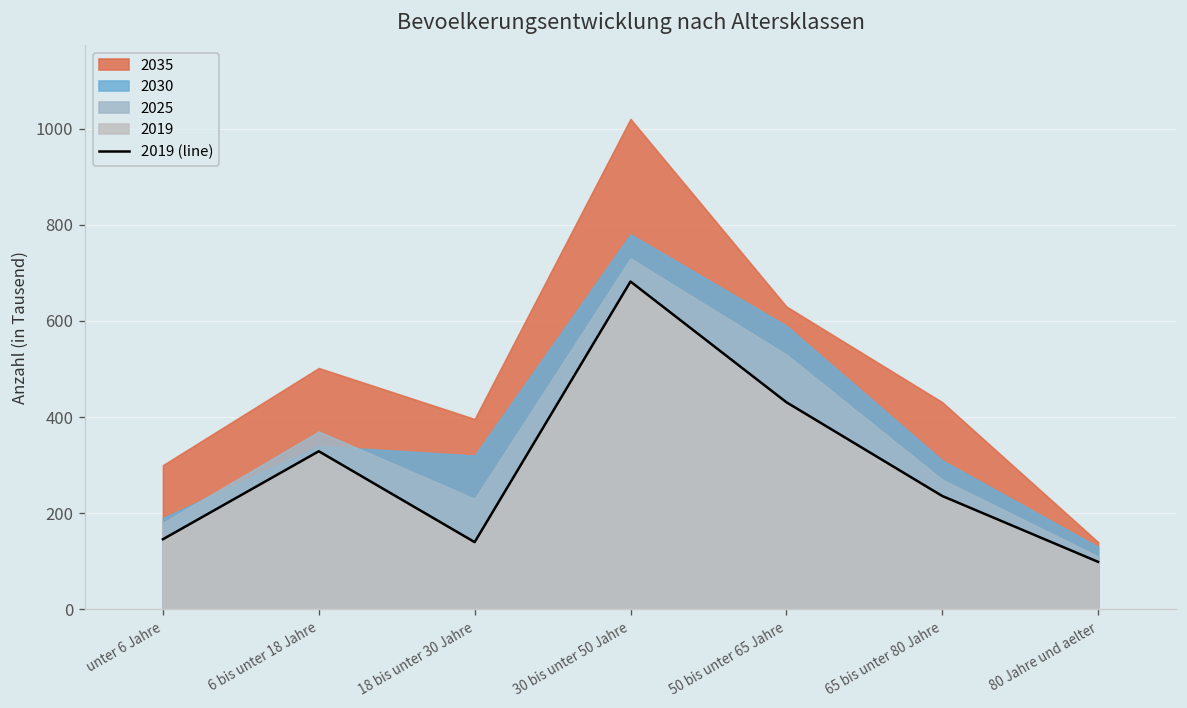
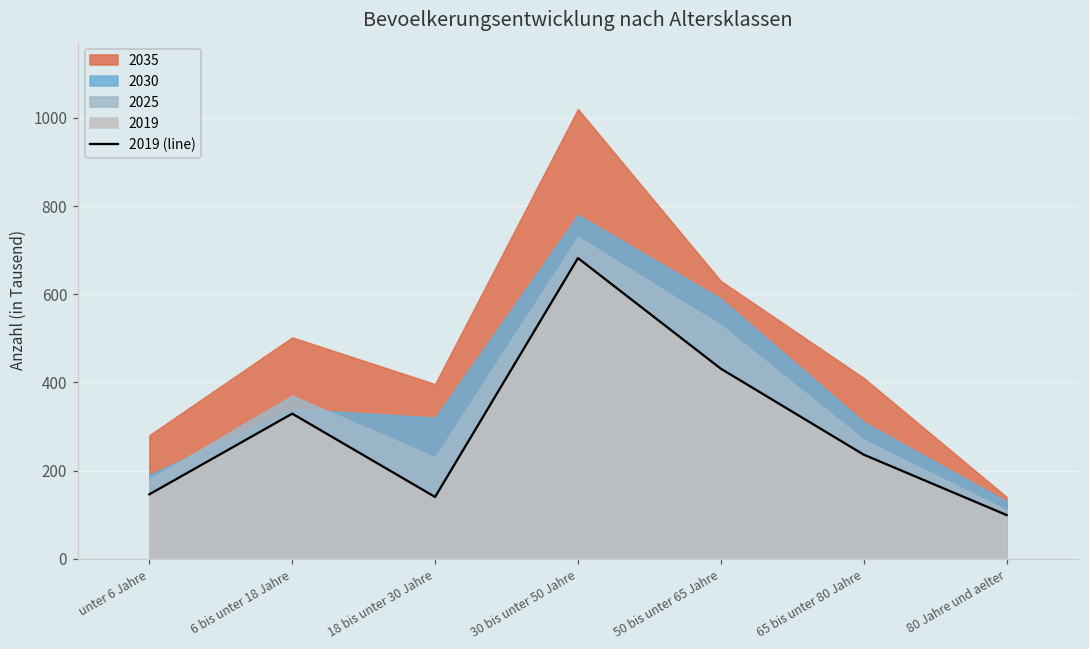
2035, unter 6 Jahre: 300 -> 280
2035, 65 bis unter 80 Jahre: 430 -> 410
